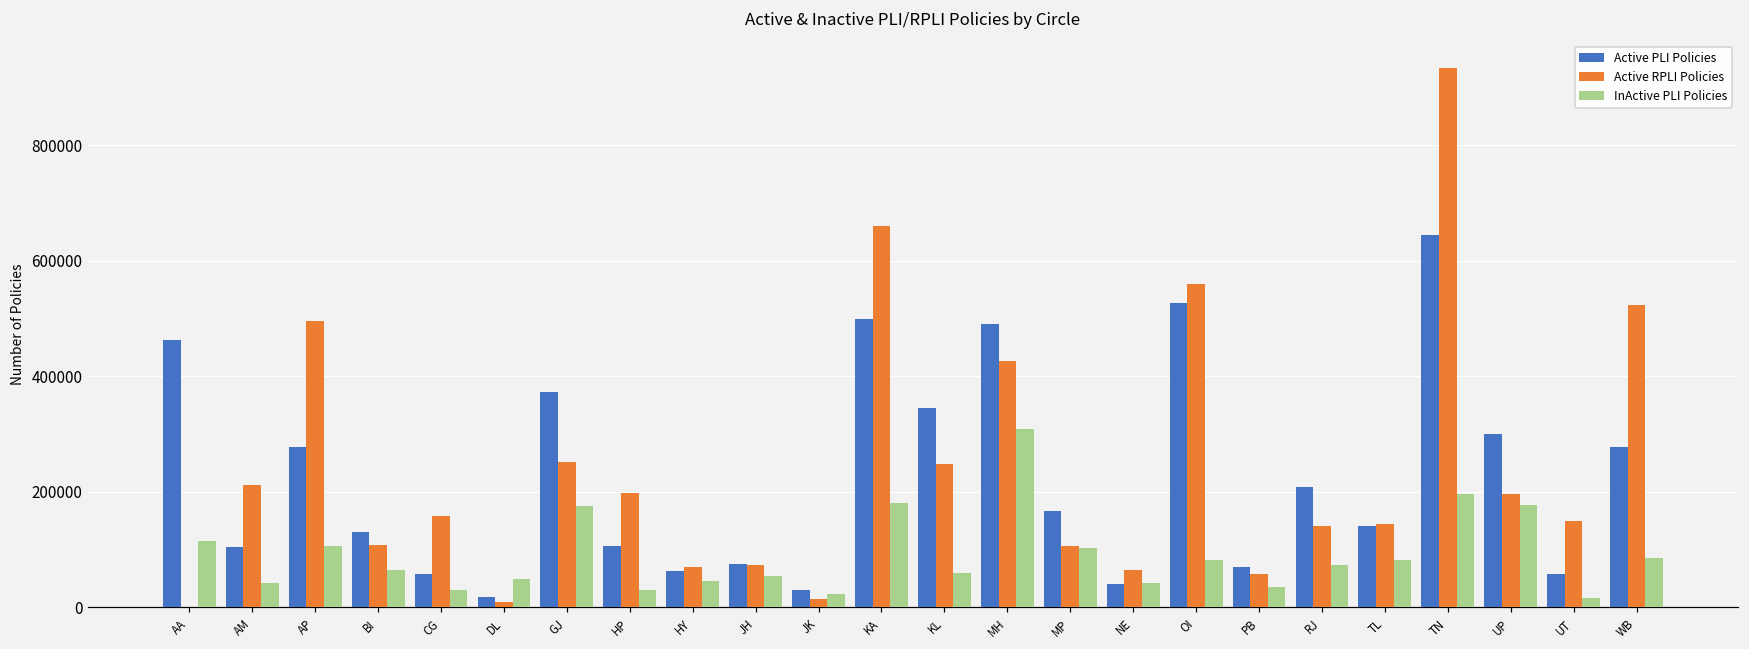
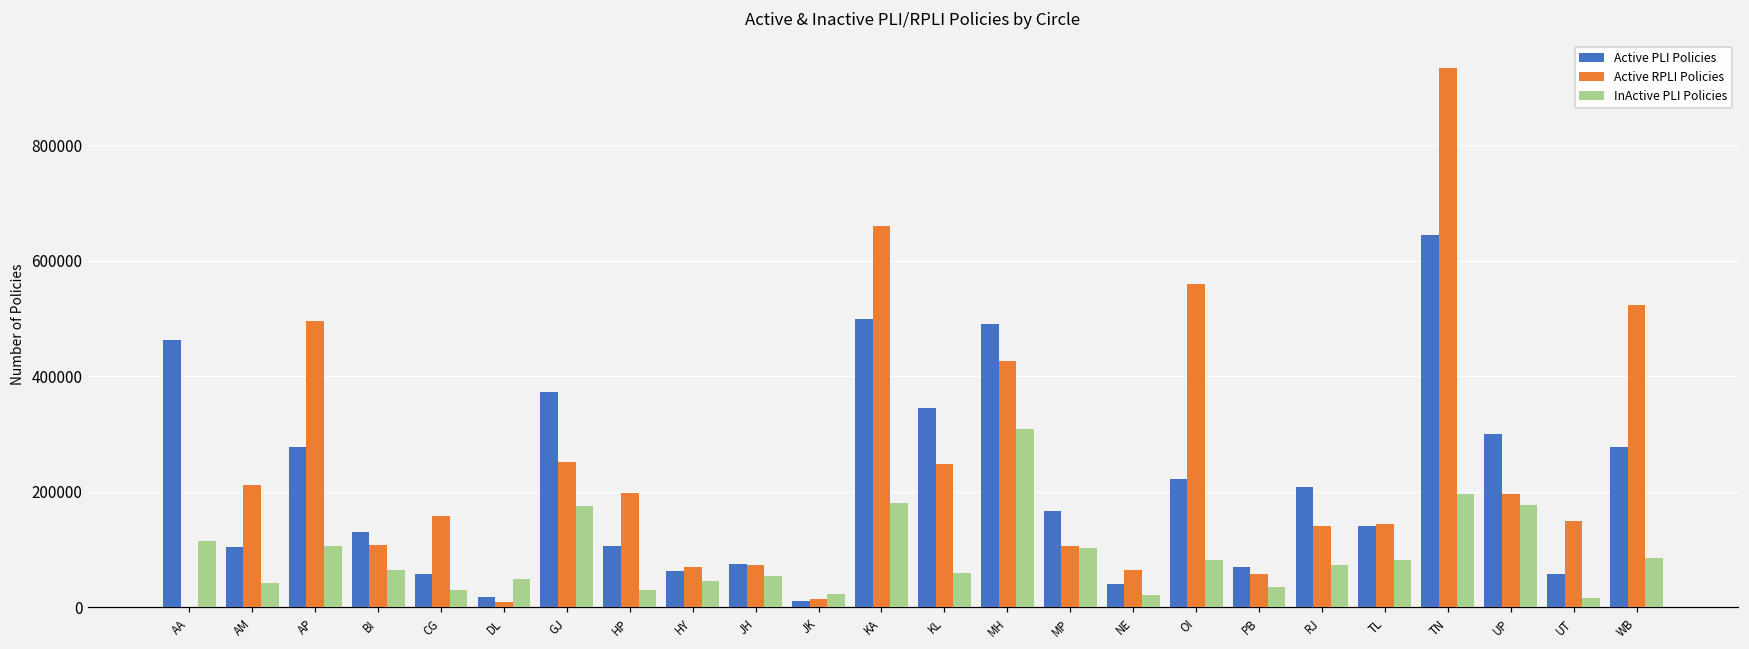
Active PLI Policies, JK: 30000 -> 10000
InActive PLI Policies, NE: 40000 -> 20000
Active PLI Policies, OI: 530000 -> 220000
